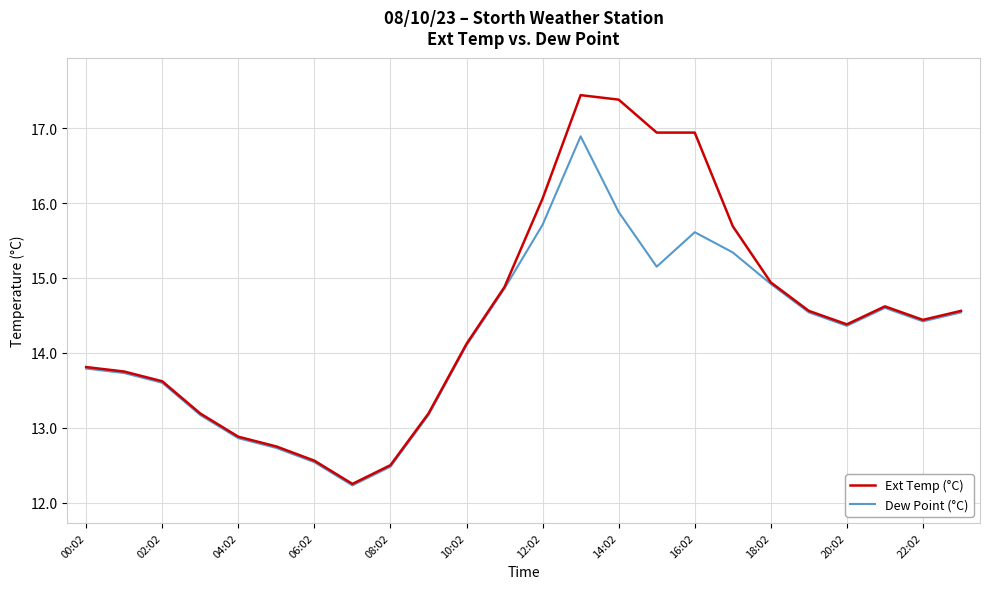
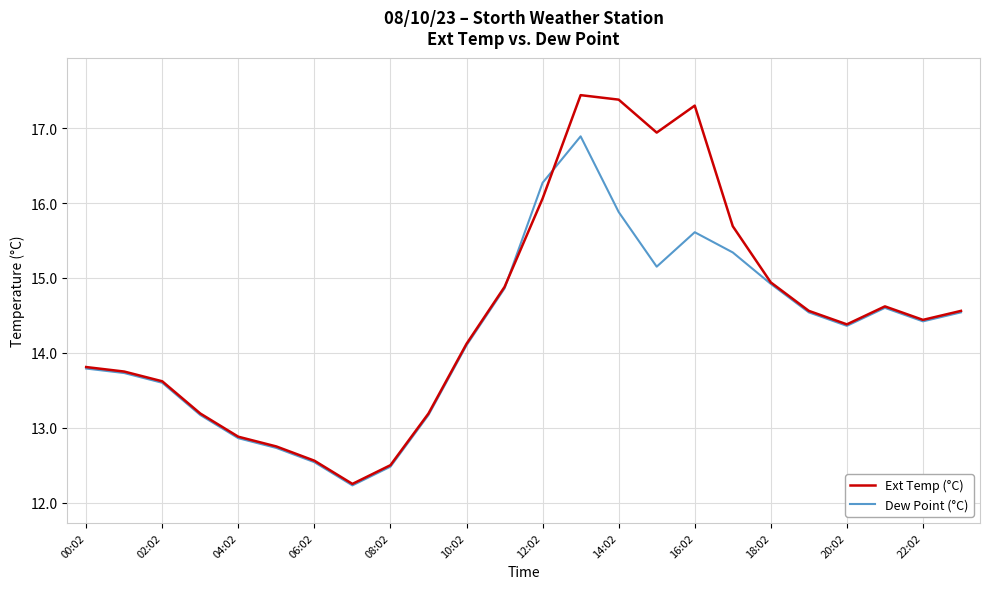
Dew Point (°C), 12:02: 15.7 -> 16.3
Ext Temp (°C), 16:02: 16.9 -> 17.3
